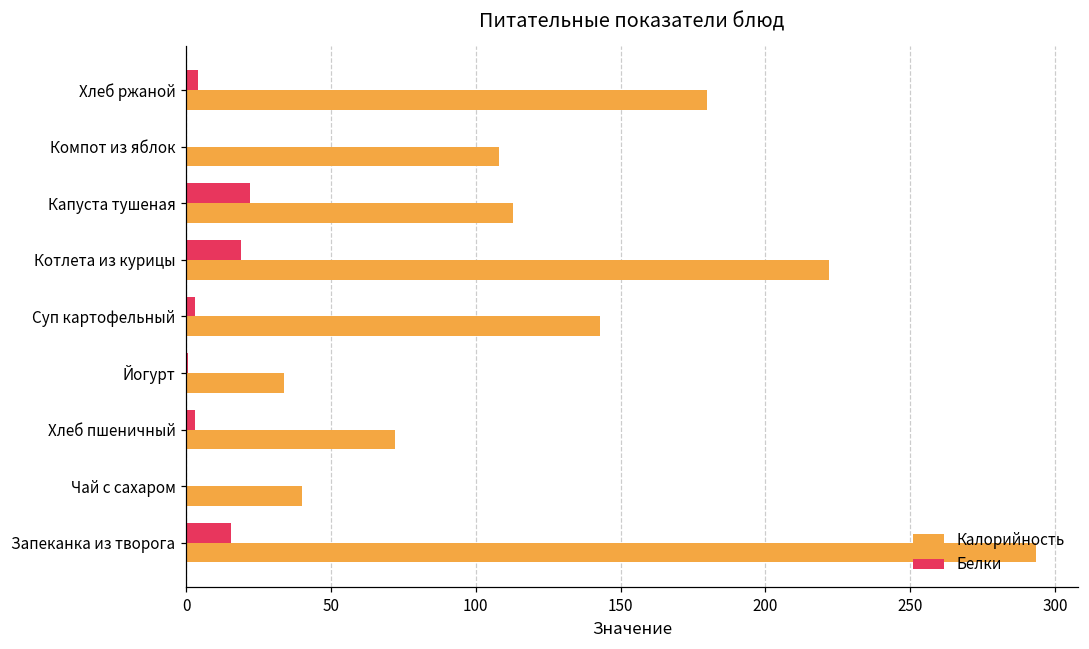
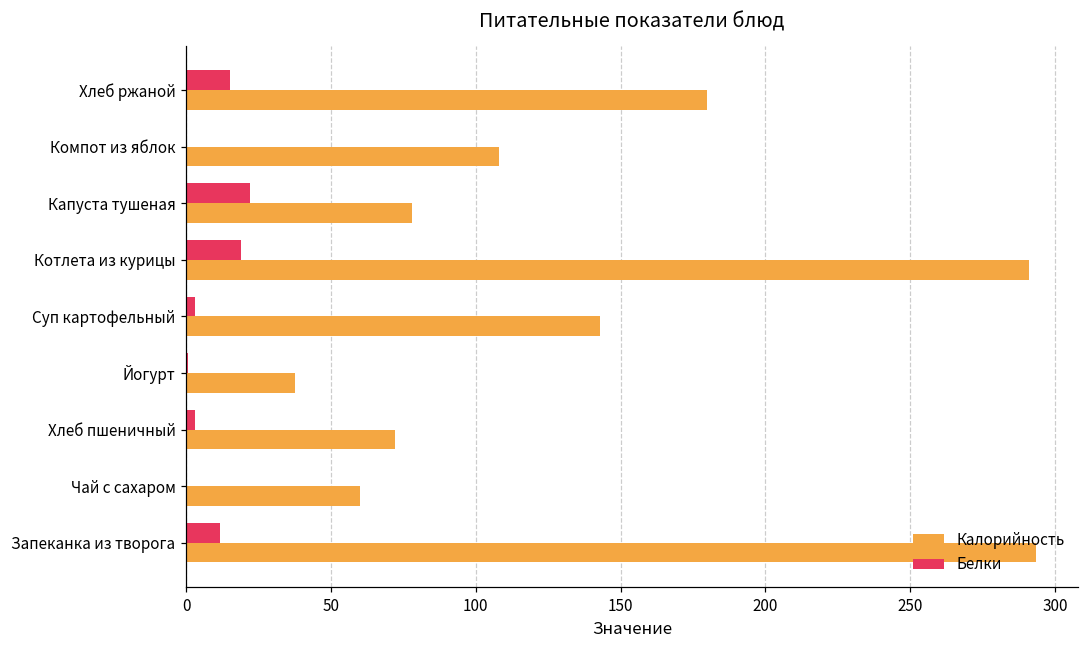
Белки, Хлеб ржаной: 4 -> 15
Калорийность, Капуста тушеная: 113 -> 78
Калорийность, Котлета из курицы: 222 -> 291
Калорийность, Йогурт: 34 -> 38
Калорийность, Чай с сахаром: 40 -> 60
Белки, Запеканка из творога: 16 -> 12
